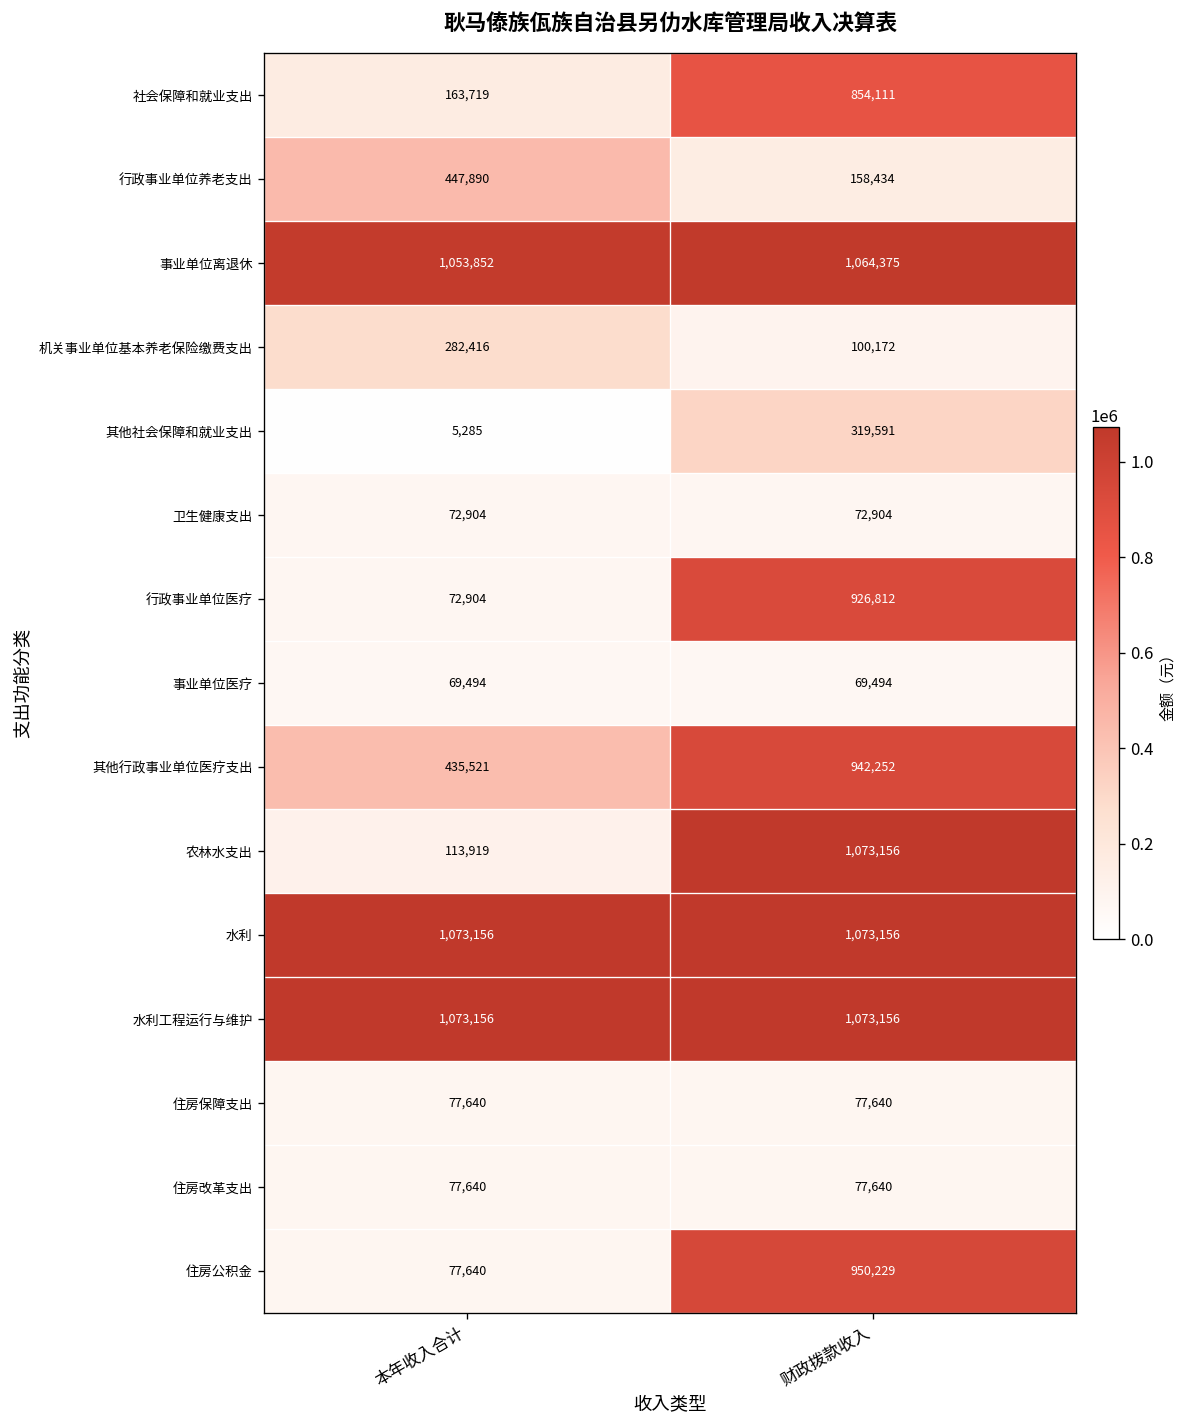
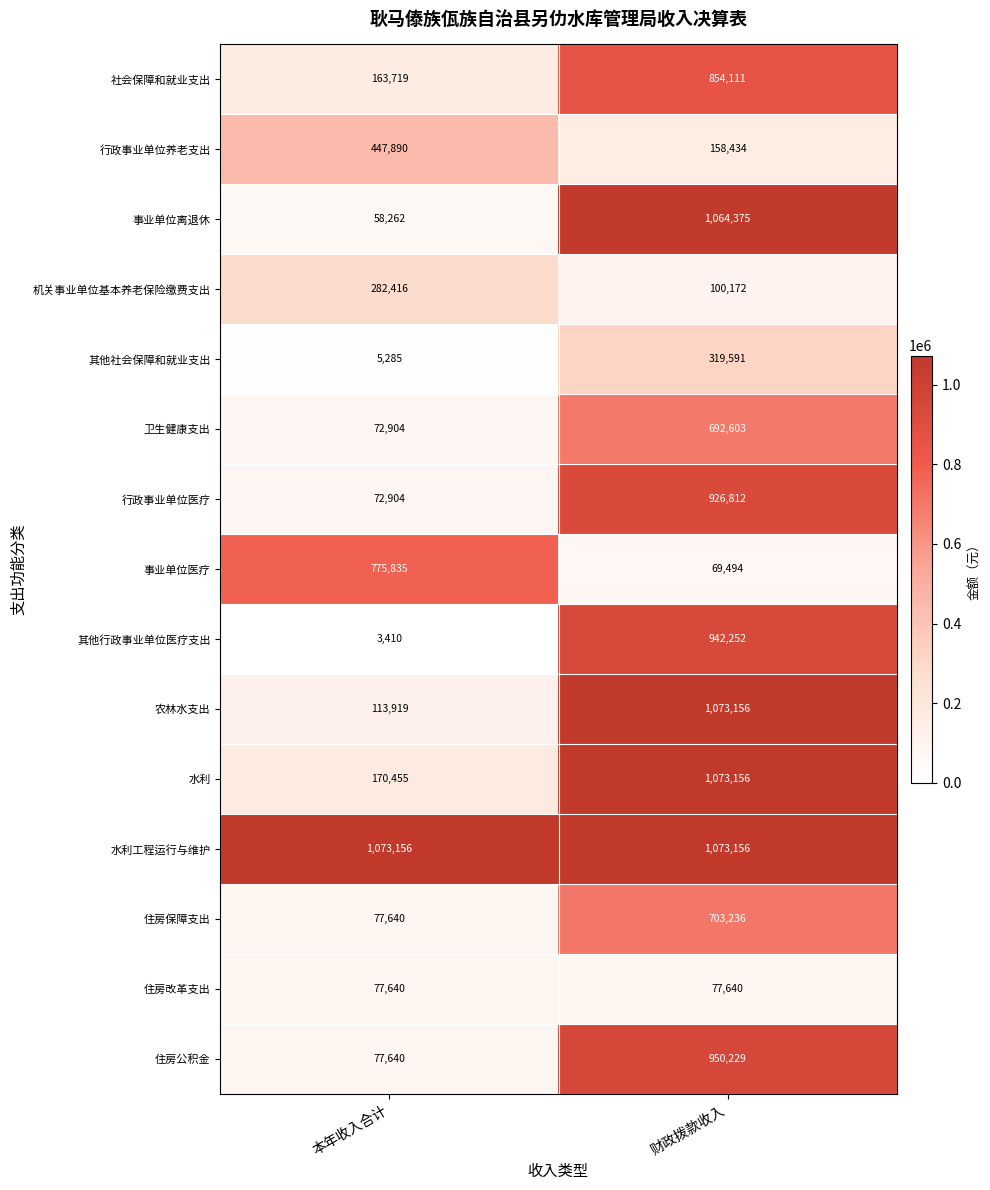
事业单位离退休, 本年收入合计: 1,053,852 -> 58,262
卫生健康支出, 财政拨款收入: 72,904 -> 692,603
事业单位医疗, 本年收入合计: 69,494 -> 775,835
其他行政事业单位医疗支出, 本年收入合计: 435,521 -> 3,410
水利, 本年收入合计: 1,073,156 -> 170,455
住房保障支出, 财政拨款收入: 77,640 -> 703,236
